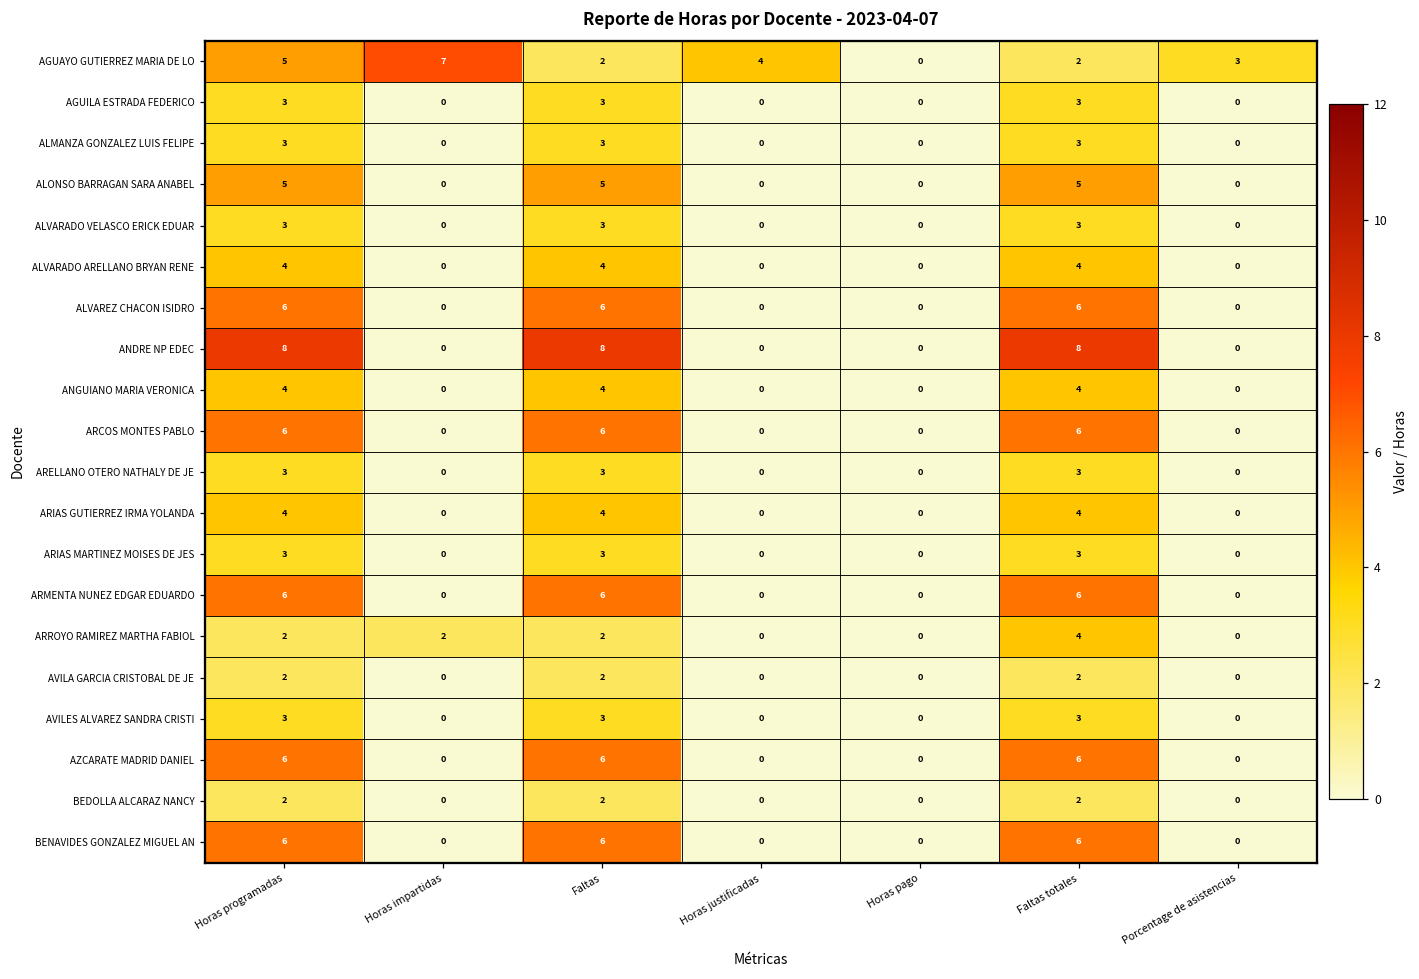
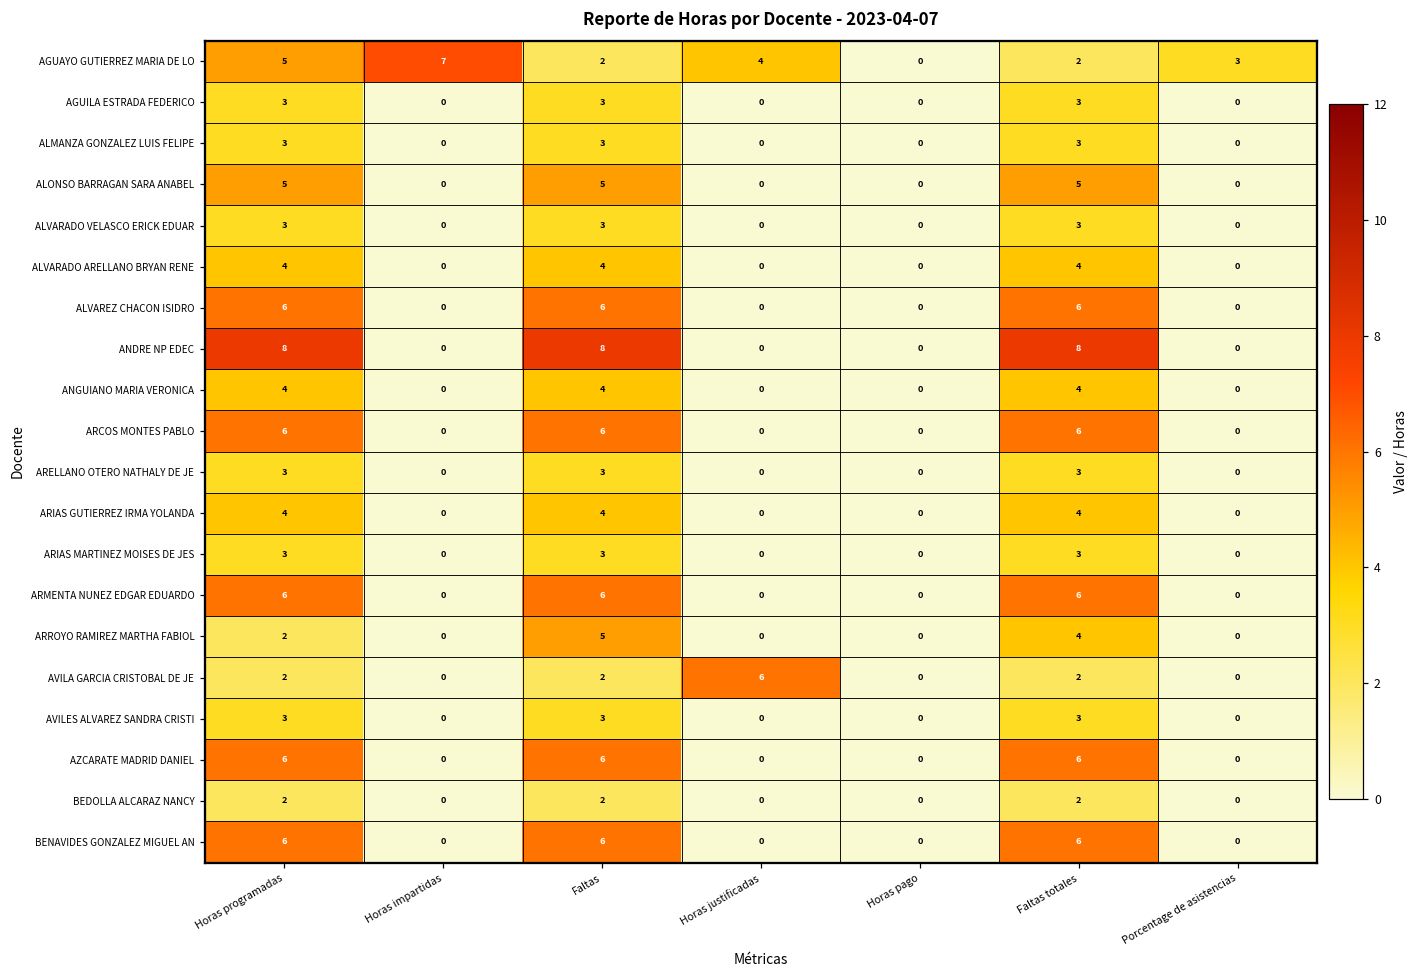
ARROYO RAMIREZ MARTHA FABIOL, Horas impartidas: 2 -> 0
ARROYO RAMIREZ MARTHA FABIOL, Faltas: 2 -> 5
AVILA GARCIA CRISTOBAL DE JE, Horas justificadas: 0 -> 6
